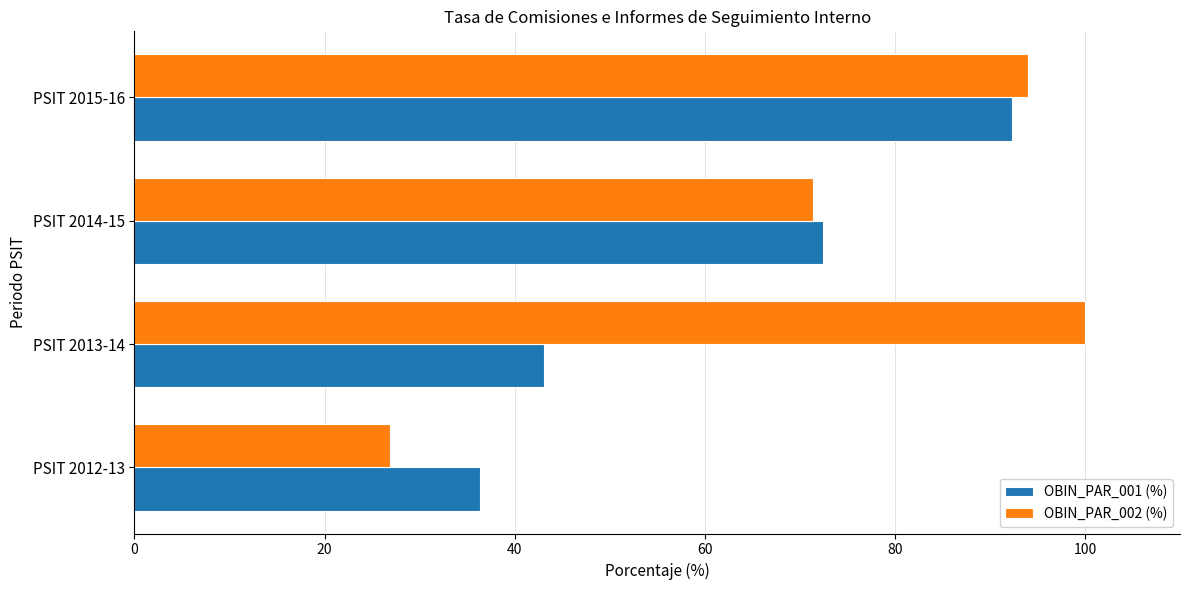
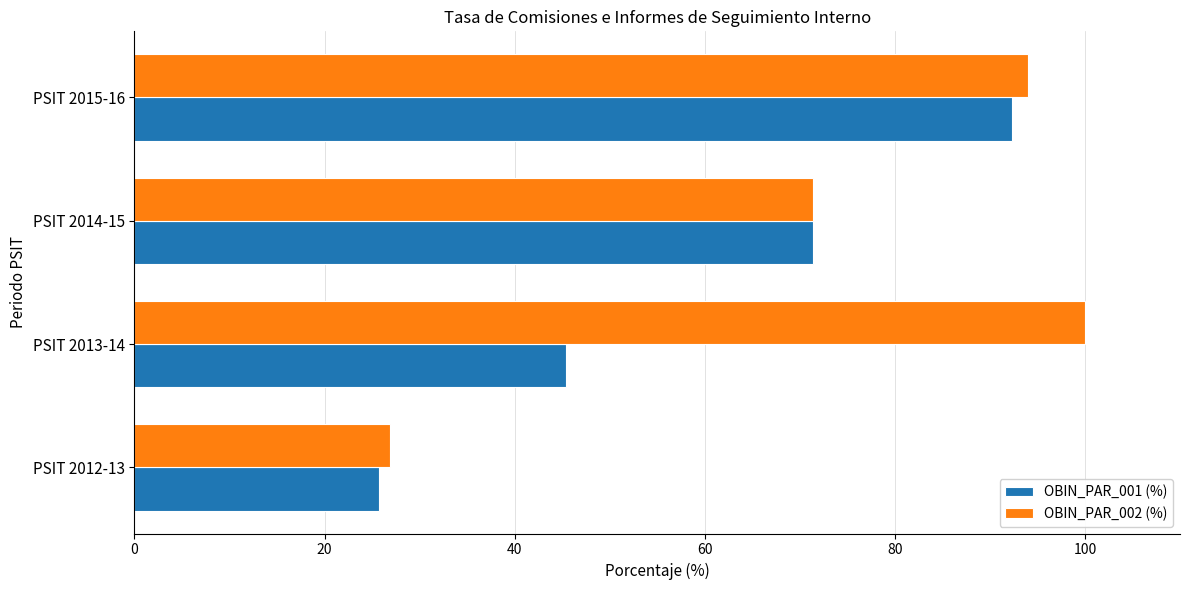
OBIN_PAR_001 (%), PSIT 2014-15: 72 -> 71
OBIN_PAR_001 (%), PSIT 2013-14: 43 -> 45
OBIN_PAR_001 (%), PSIT 2012-13: 36 -> 26
